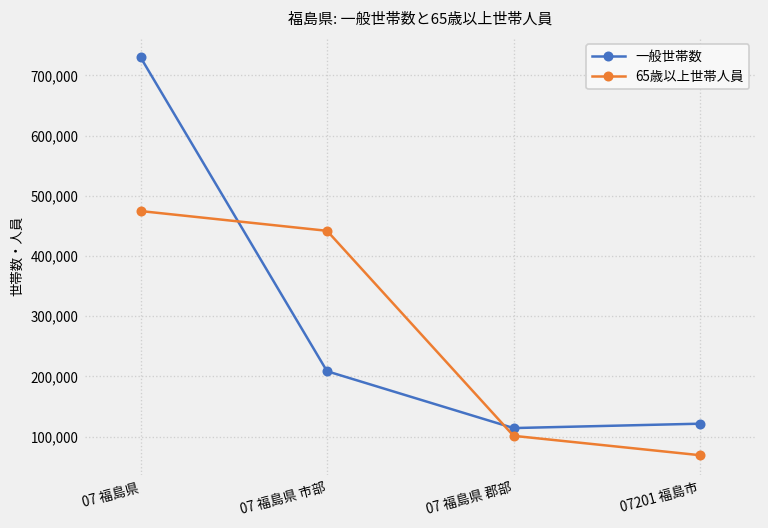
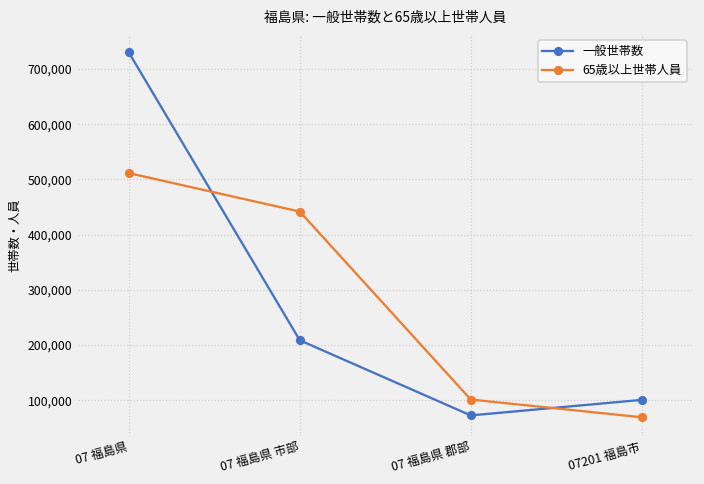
65歳以上世帯人員, 07 福島県: 470,000 -> 510,000
一般世帯数, 07 福島県 郡部: 110,000 -> 70,000
一般世帯数, 07201 福島市: 120,000 -> 100,000
